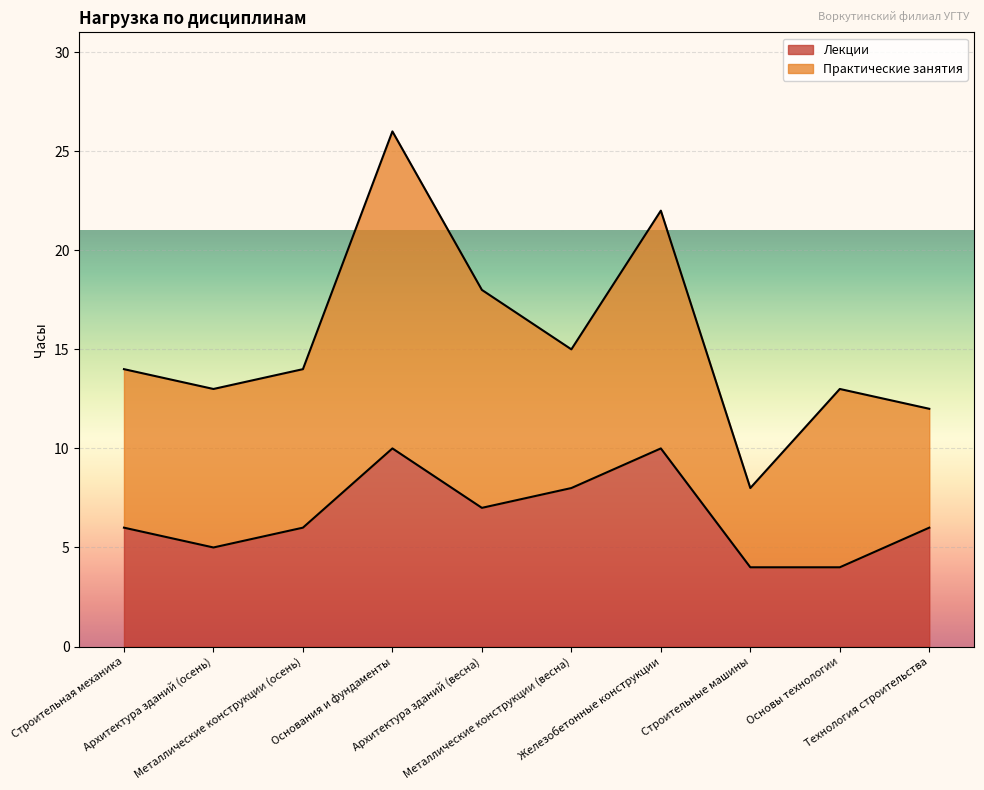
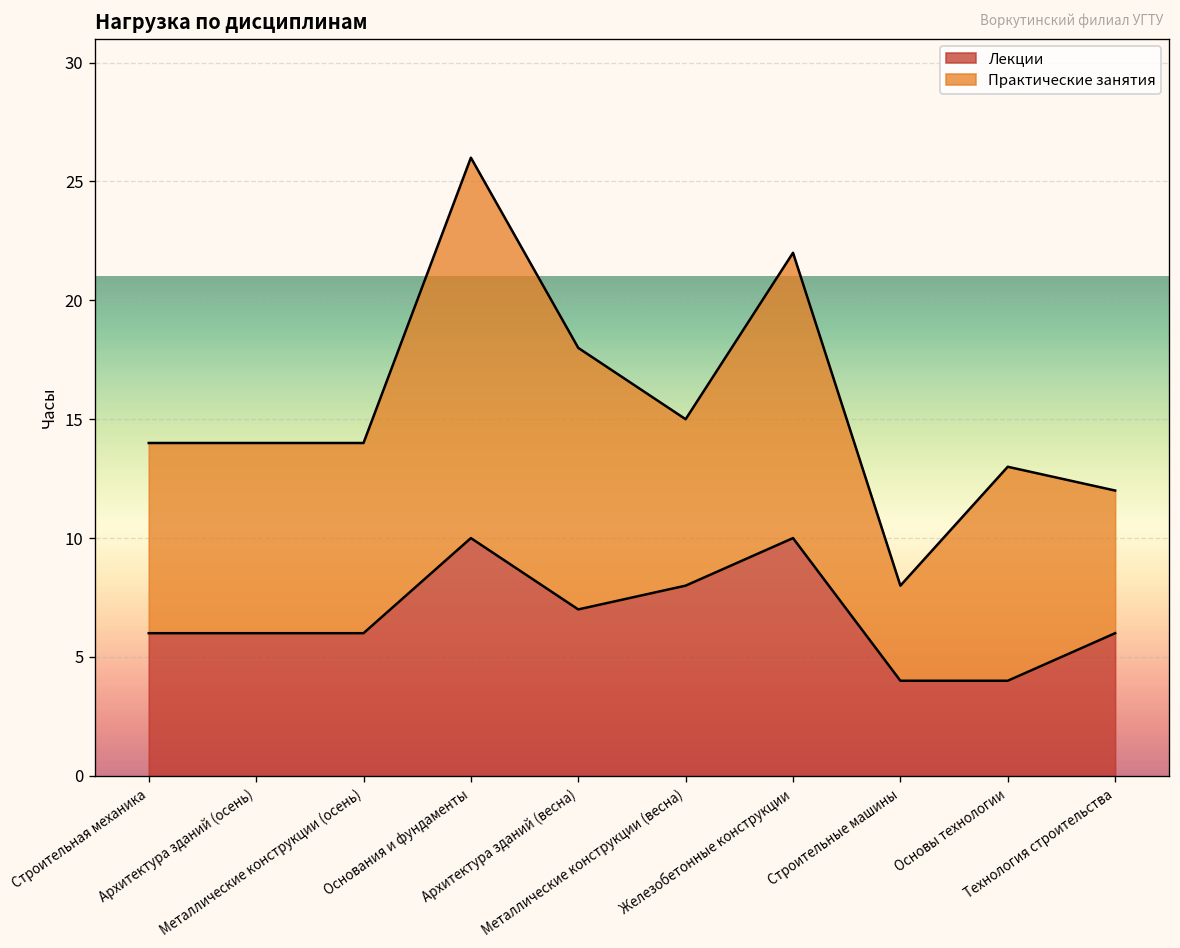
Лекции, Архитектура зданий (осень): 5 -> 6
